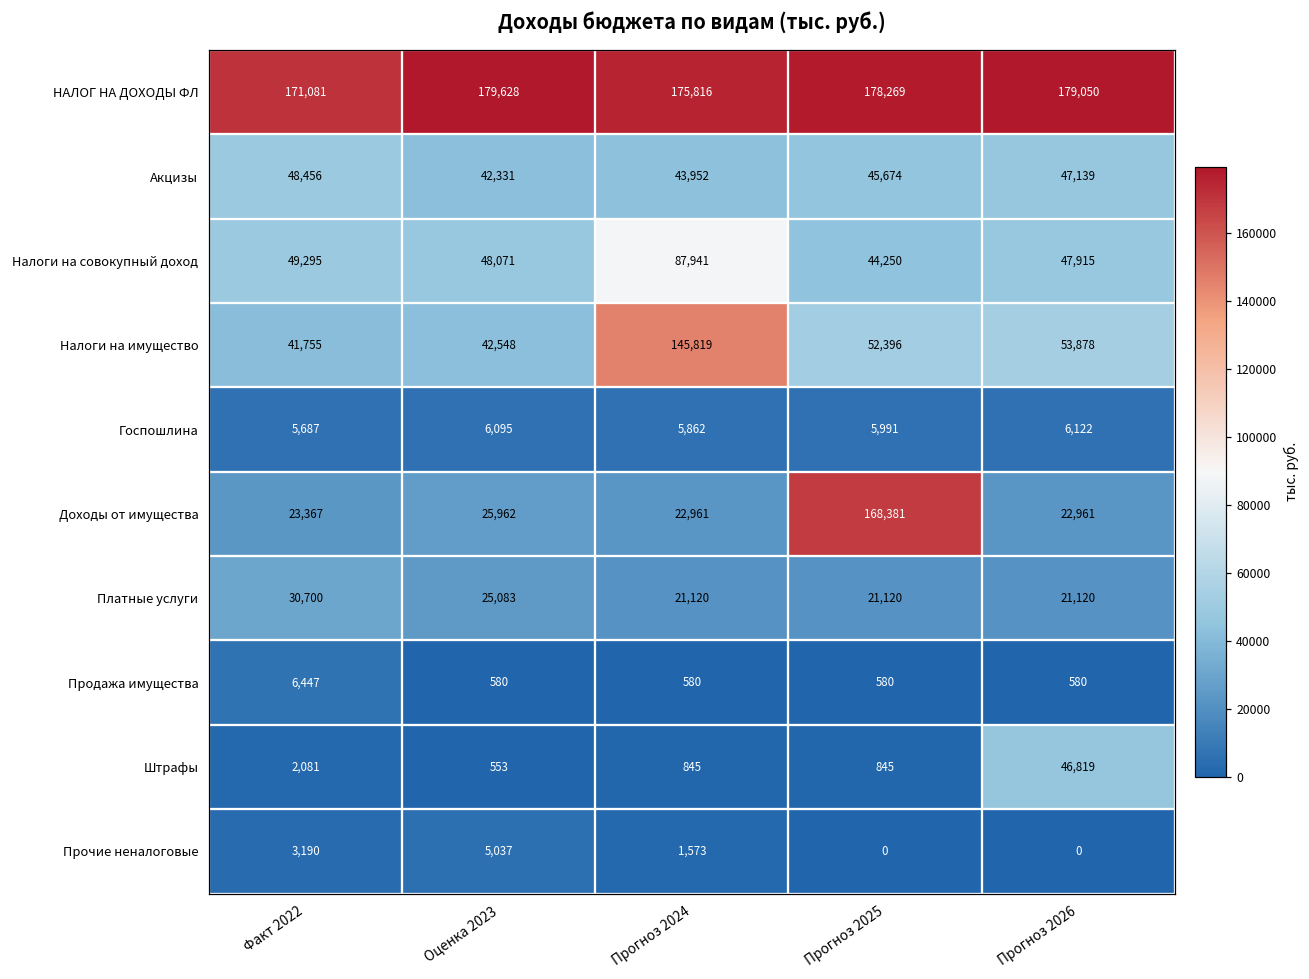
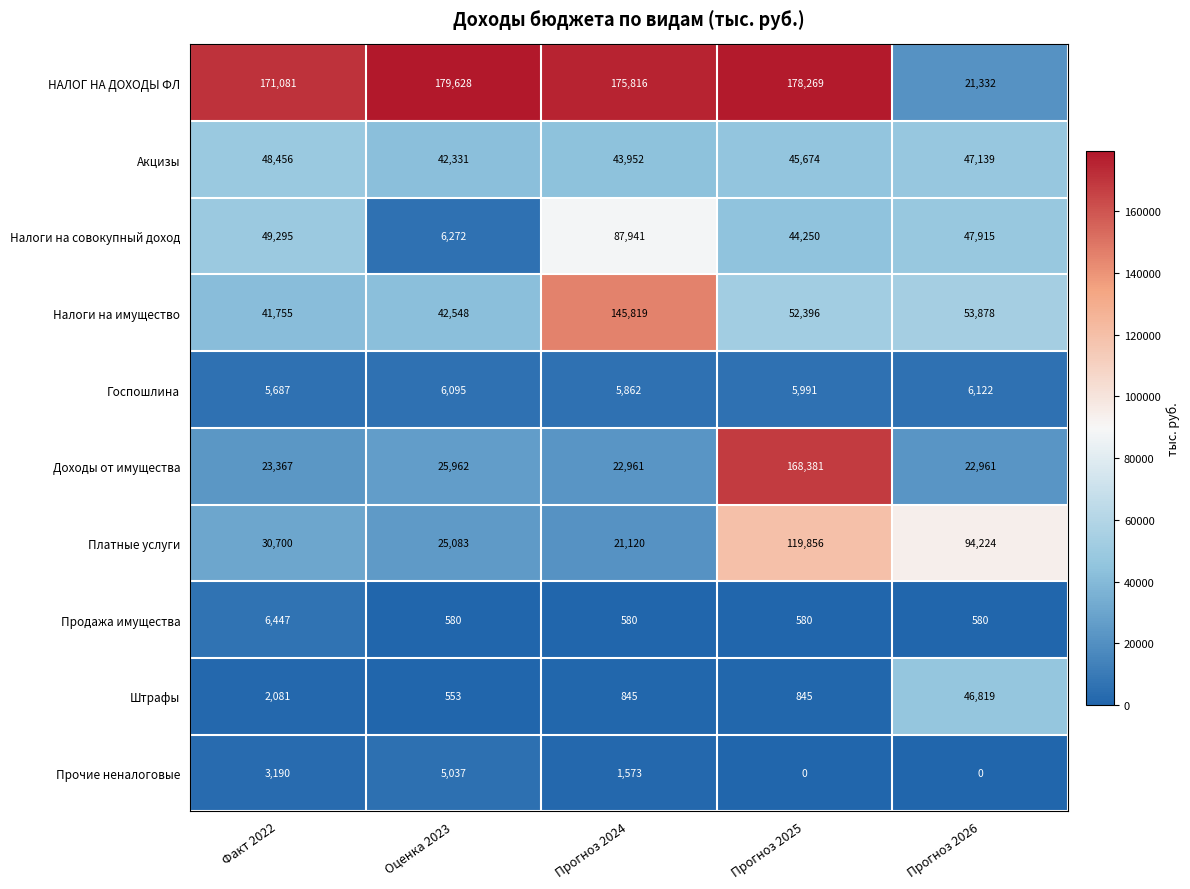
НАЛОГ НА ДОХОДЫ ФЛ, Прогноз 2026: 179,050 -> 21,332
Налоги на совокупный доход, Оценка 2023: 48,071 -> 6,272
Платные услуги, Прогноз 2025: 21,120 -> 119,856
Платные услуги, Прогноз 2026: 21,120 -> 94,224
